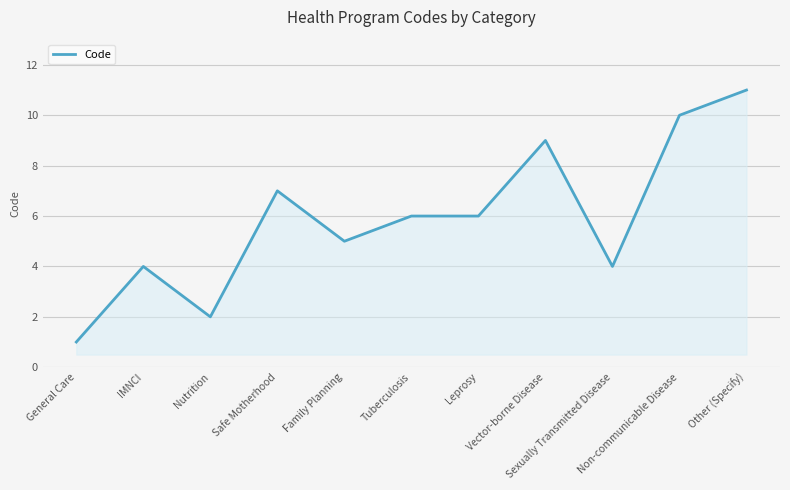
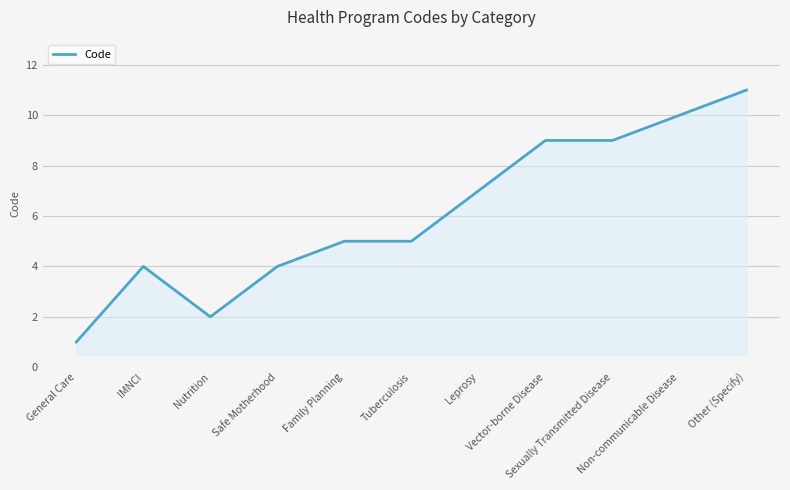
Safe Motherhood: 7 -> 4
Tuberculosis: 6 -> 5
Leprosy: 6 -> 7
Sexually Transmitted Disease: 4 -> 9
